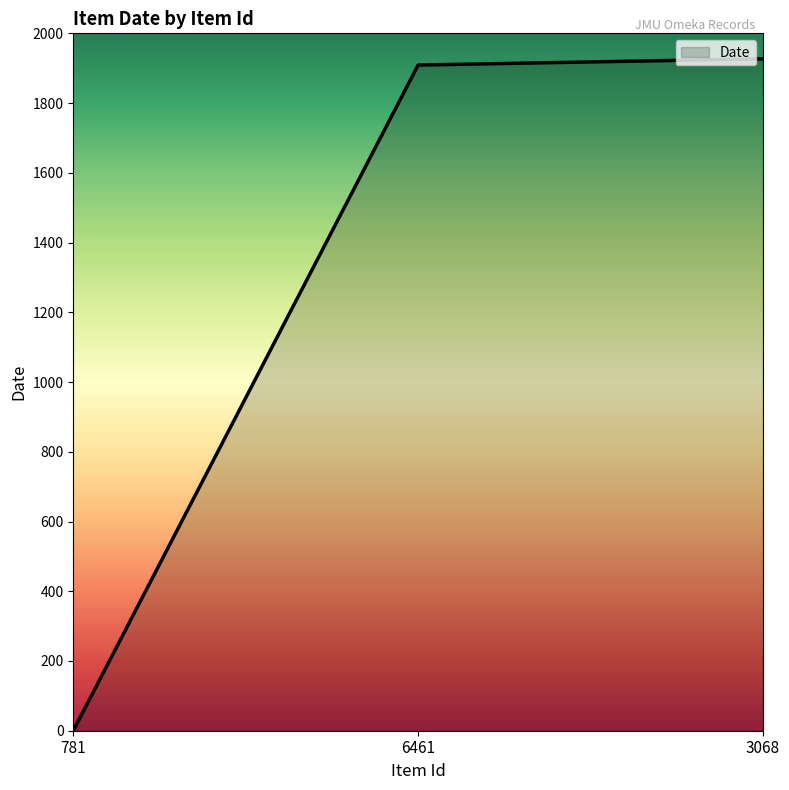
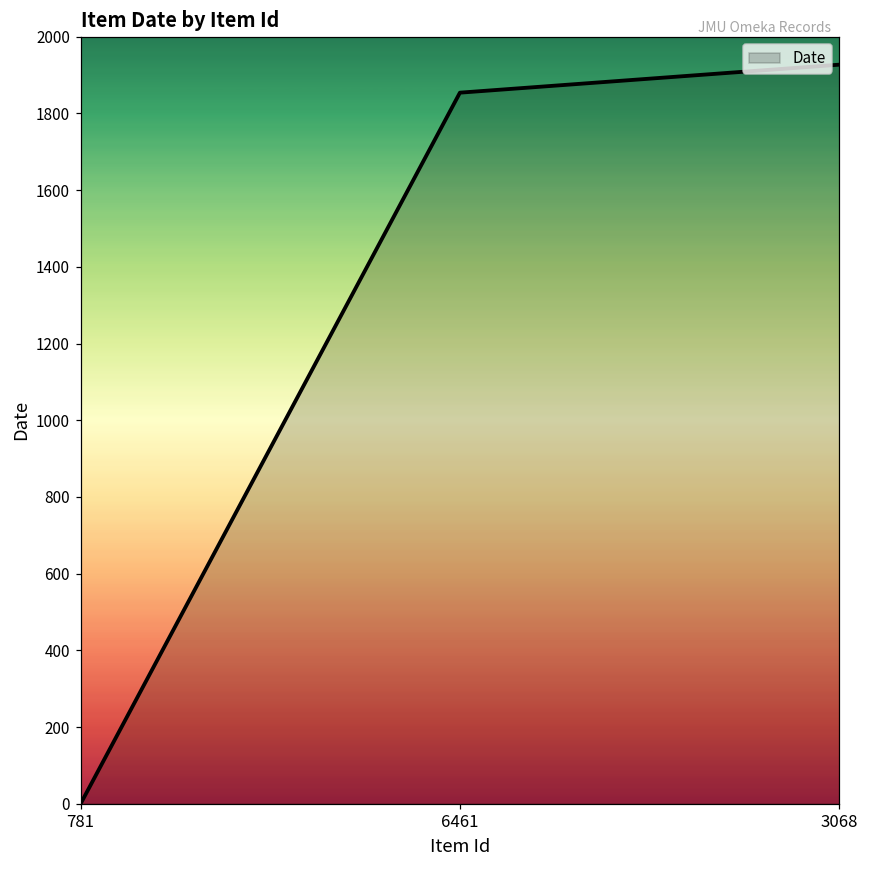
6461: 1910 -> 1850
